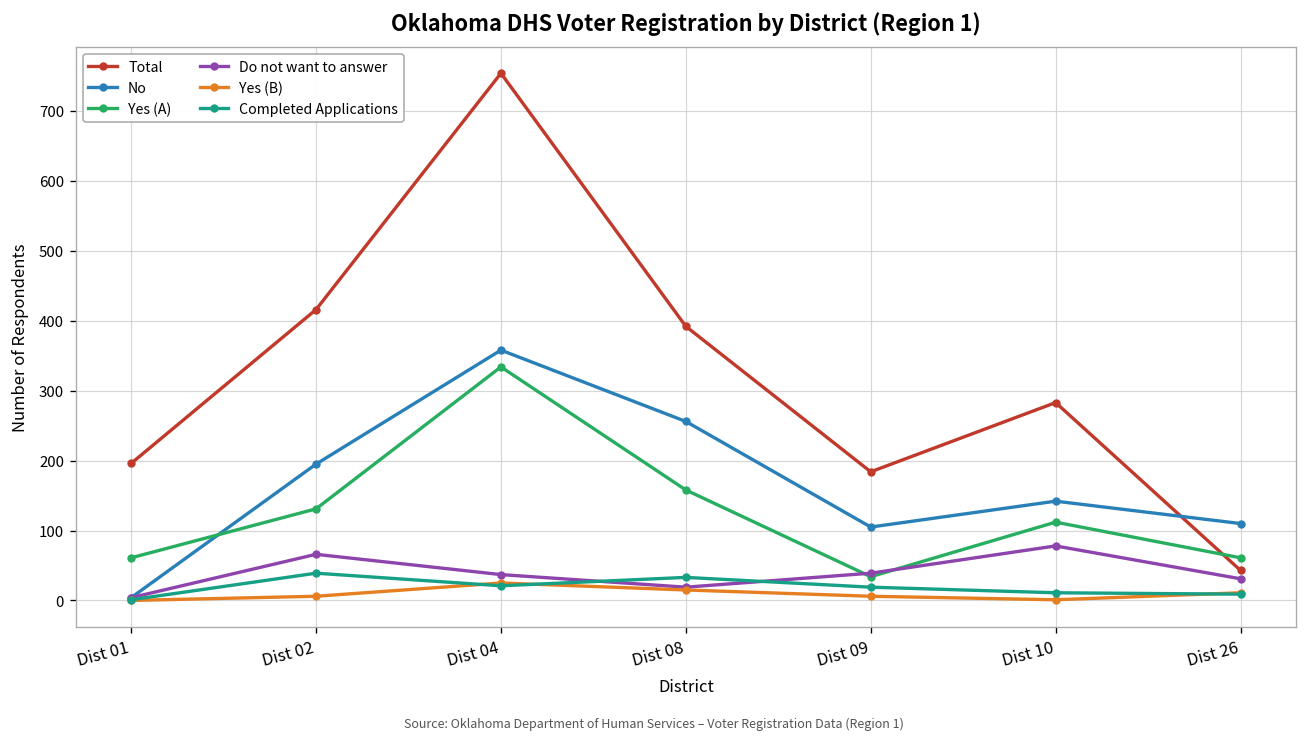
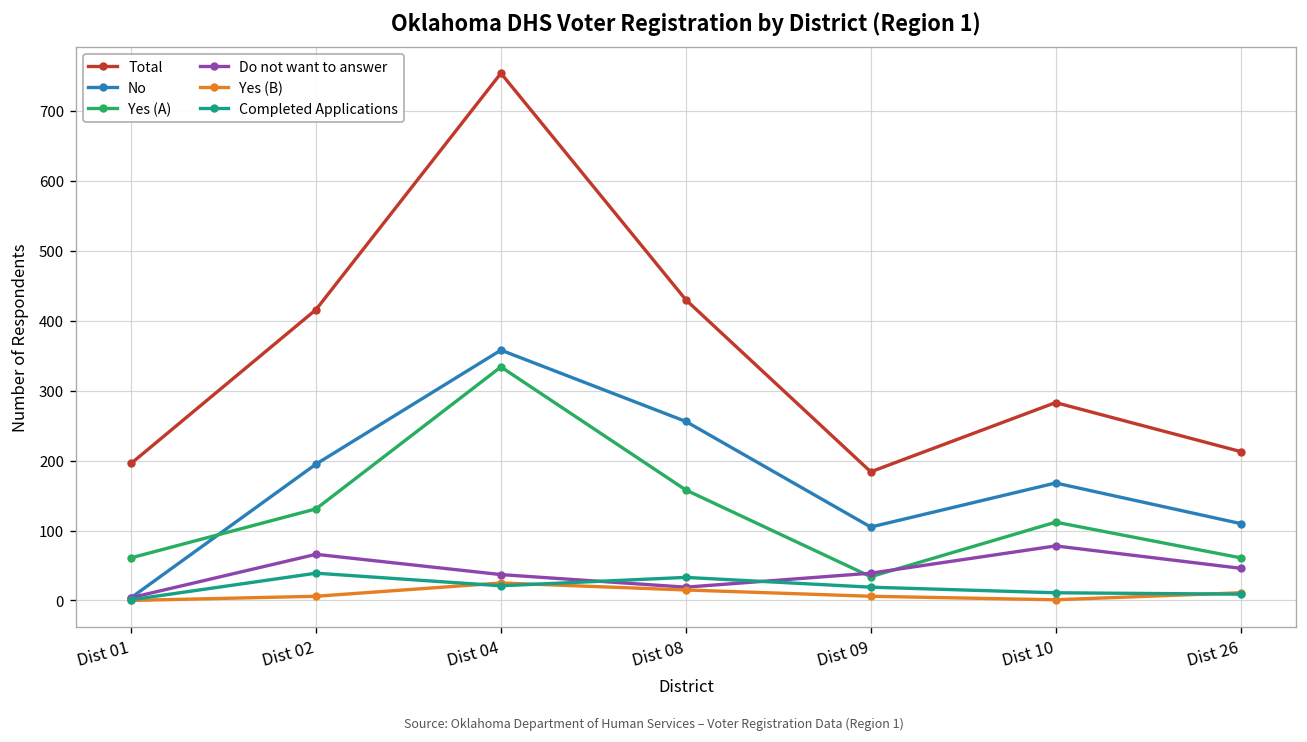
Total, Dist 08: 390 -> 430
No, Dist 10: 140 -> 170
Total, Dist 26: 40 -> 210
Do not want to answer, Dist 26: 30 -> 50
